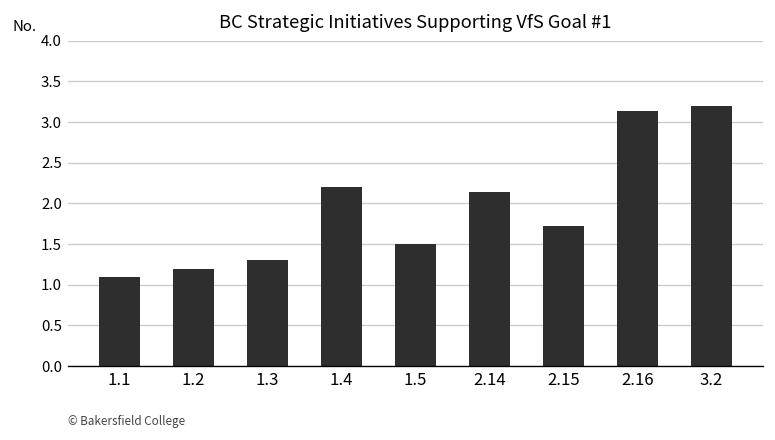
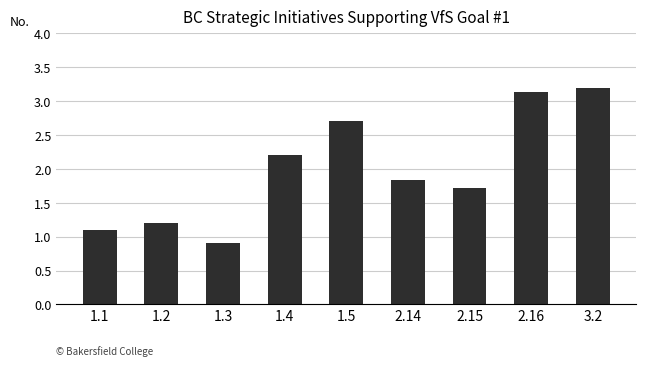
1.3: 1.3 -> 0.9
1.5: 1.5 -> 2.7
2.14: 2.1 -> 1.8
